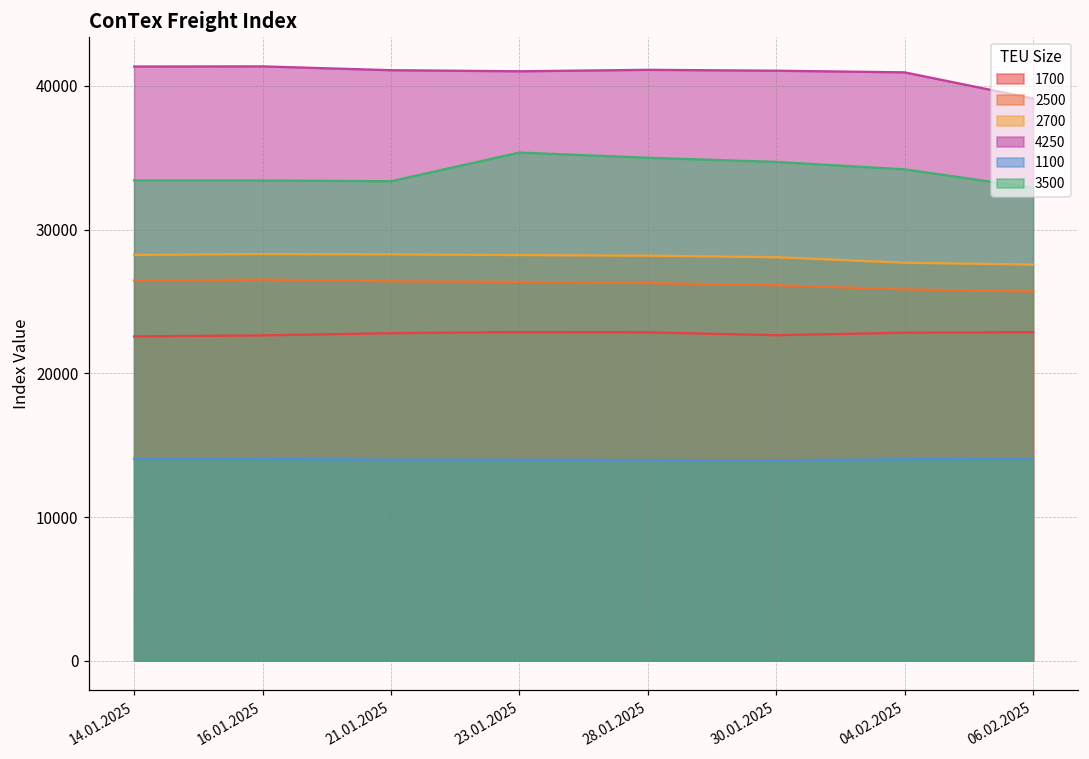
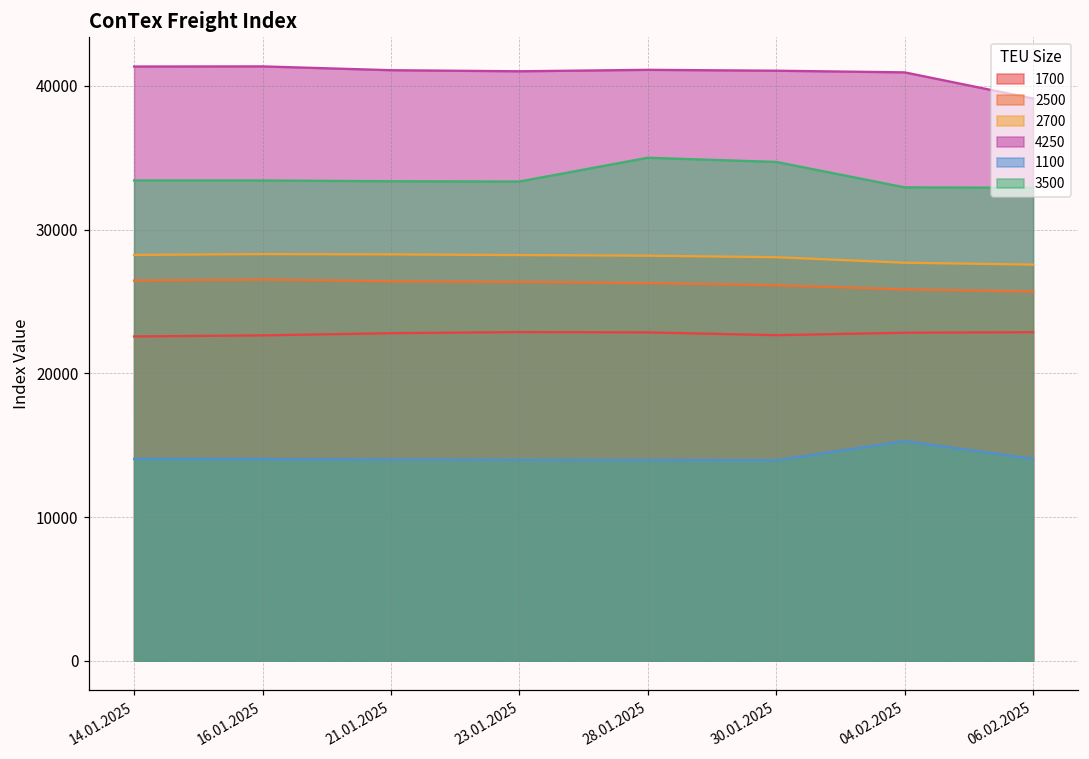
3500, 23.01.2025: 35400 -> 33400
1100, 04.02.2025: 14000 -> 15300
3500, 04.02.2025: 34200 -> 32900
